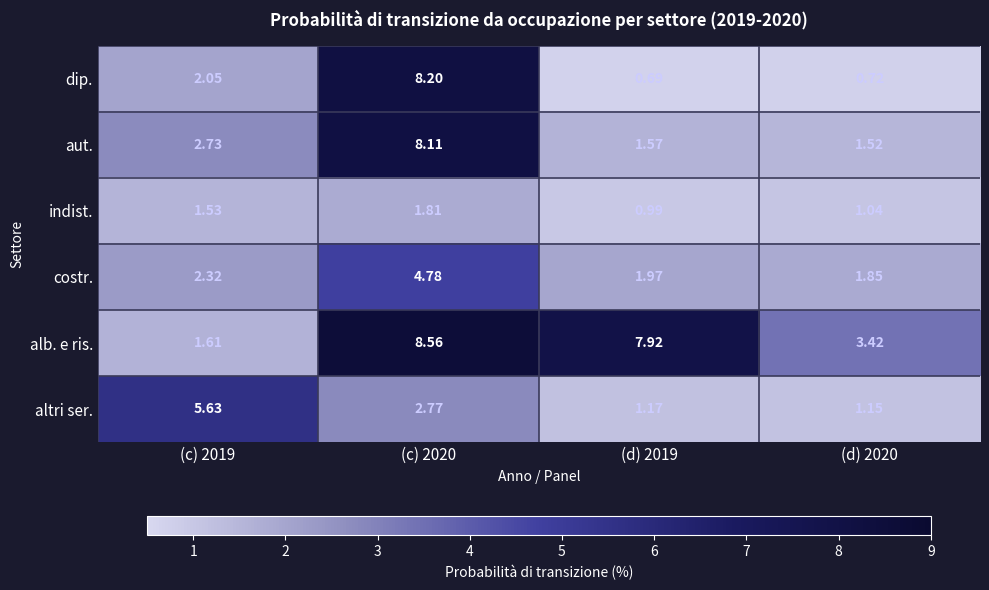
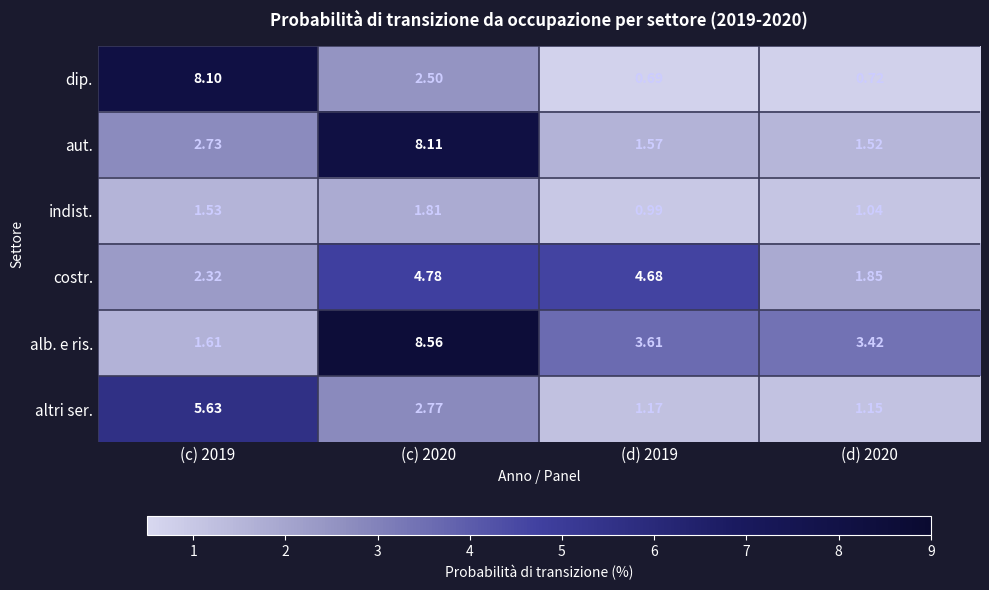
dip., (c) 2019: 2.05 -> 8.10
dip., (c) 2020: 8.20 -> 2.50
costr., (d) 2019: 1.97 -> 4.68
alb. e ris., (d) 2019: 7.92 -> 3.61
